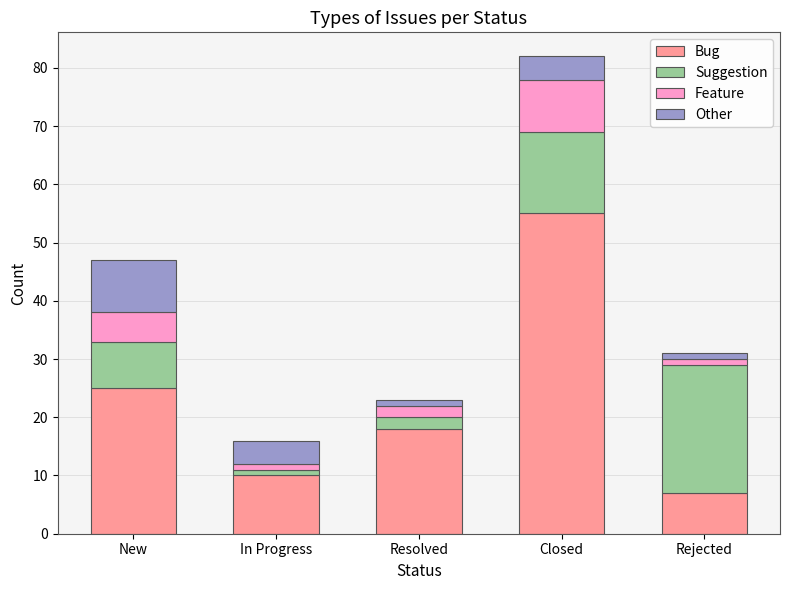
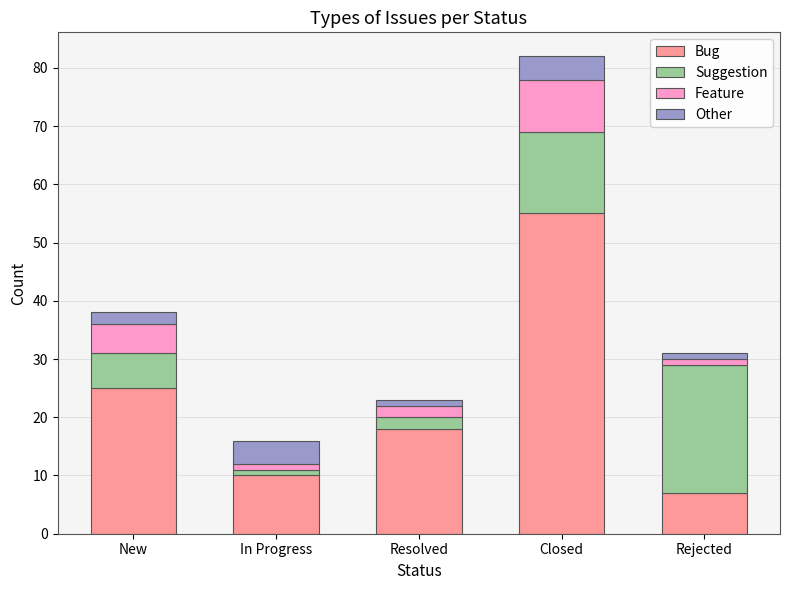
Suggestion, New: 8 -> 6
Other, New: 9 -> 2
